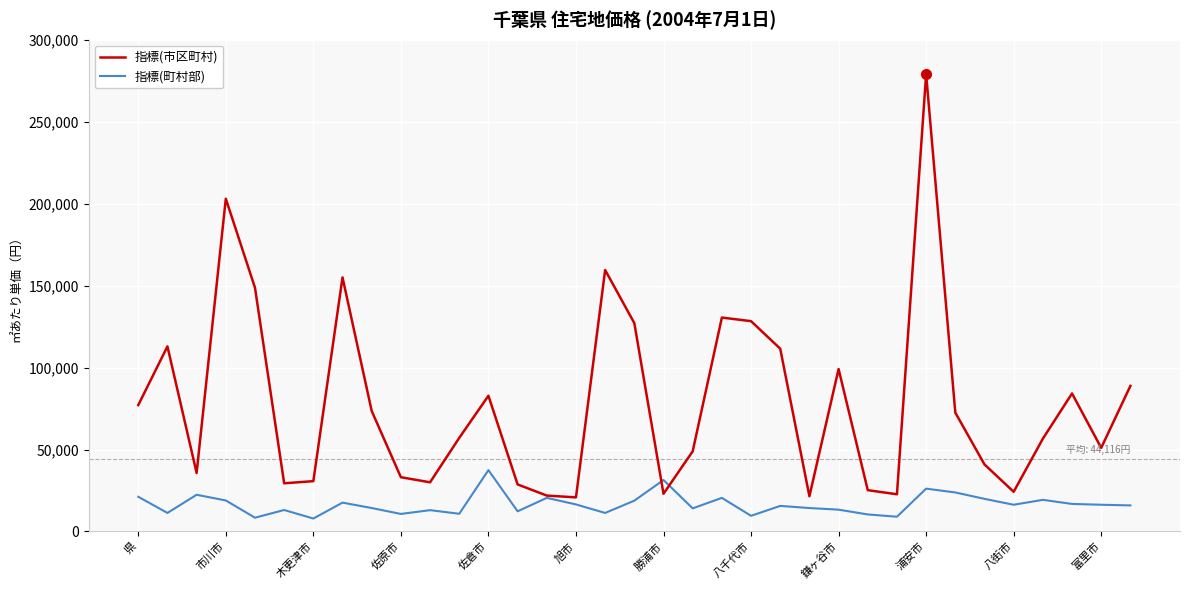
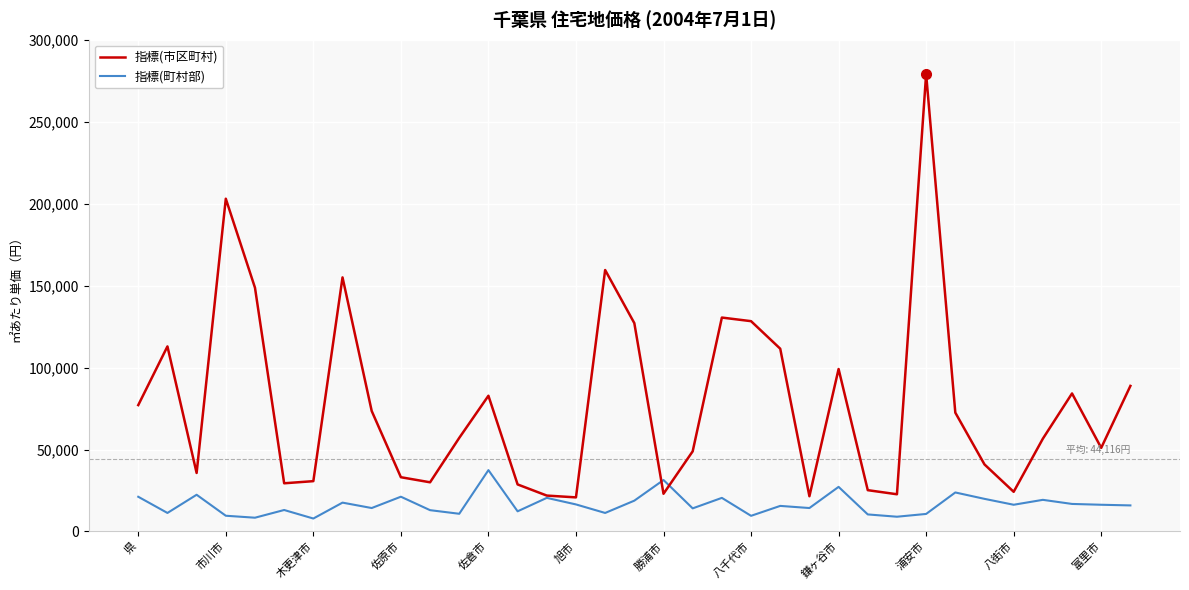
指標(町村部), 市川市: 19,000 -> 10,000
指標(町村部), 佐原市: 11,000 -> 21,000
指標(町村部), 鎌ヶ谷市: 13,000 -> 27,000
指標(町村部), 浦安市: 26,000 -> 11,000
